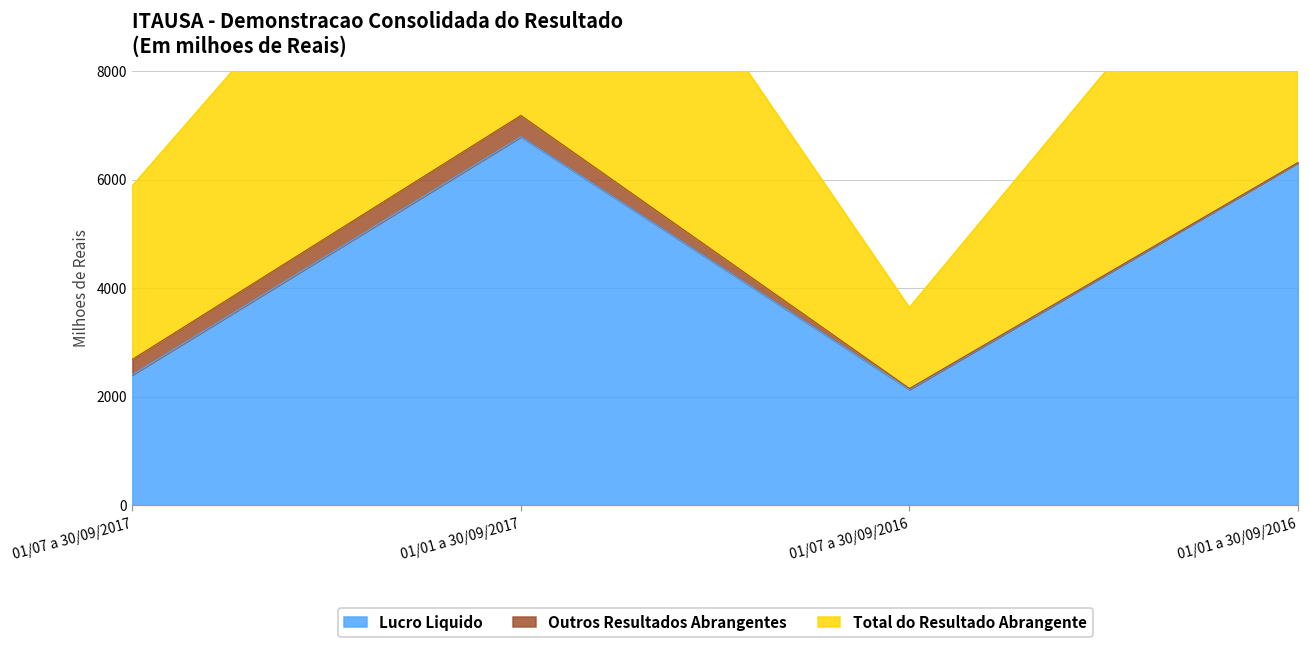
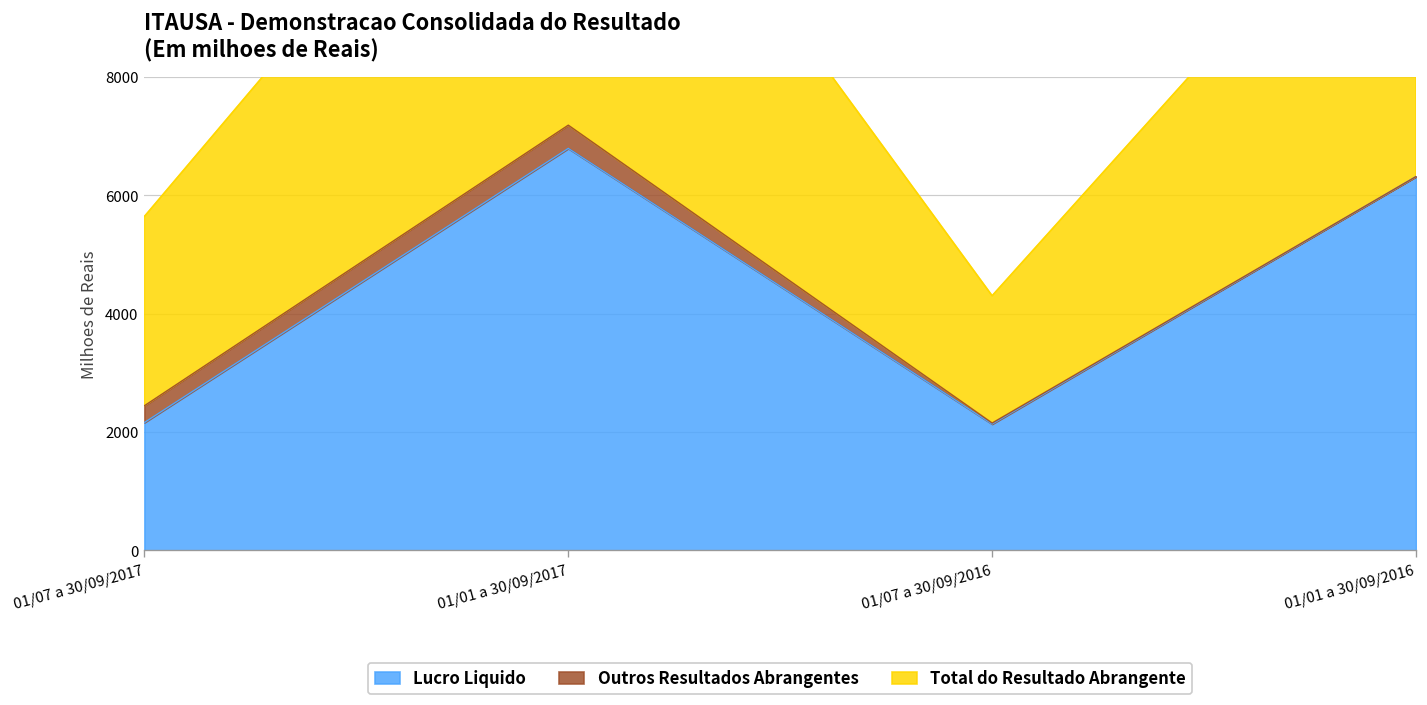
Lucro Liquido, 01/07 a 30/09/2017: 2400 -> 2200
Total do Resultado Abrangente, 01/07 a 30/09/2016: 1500 -> 2200
